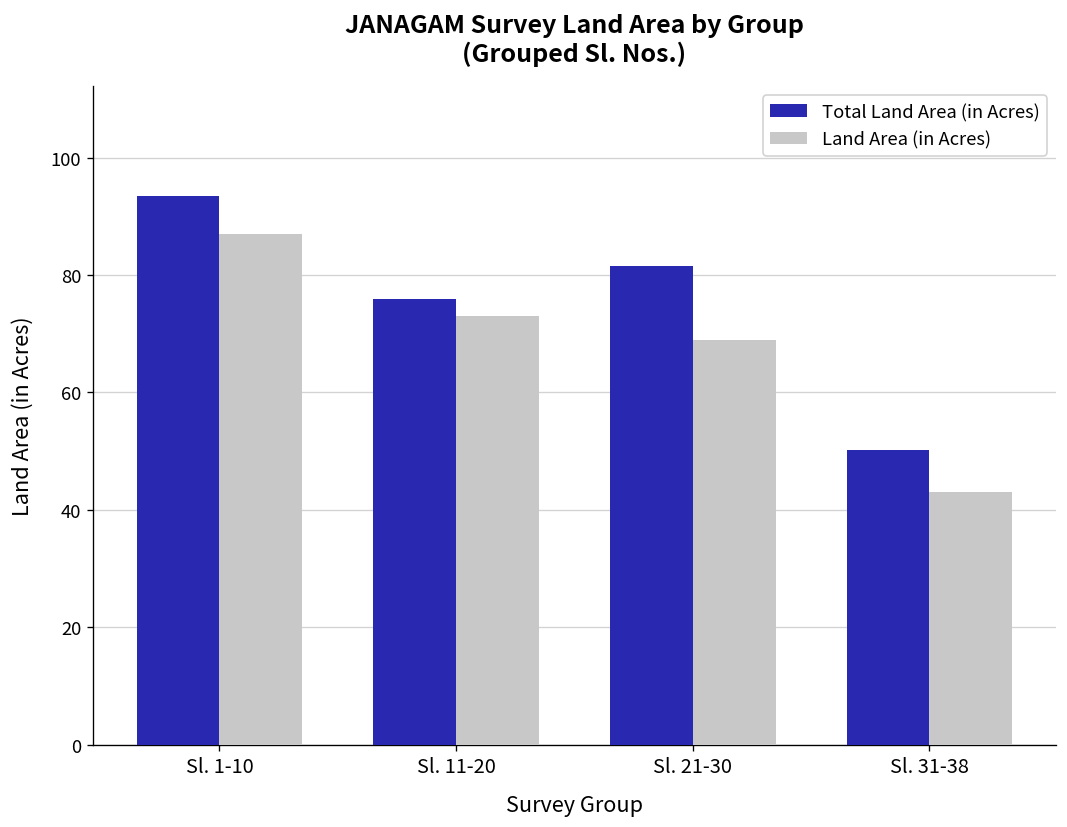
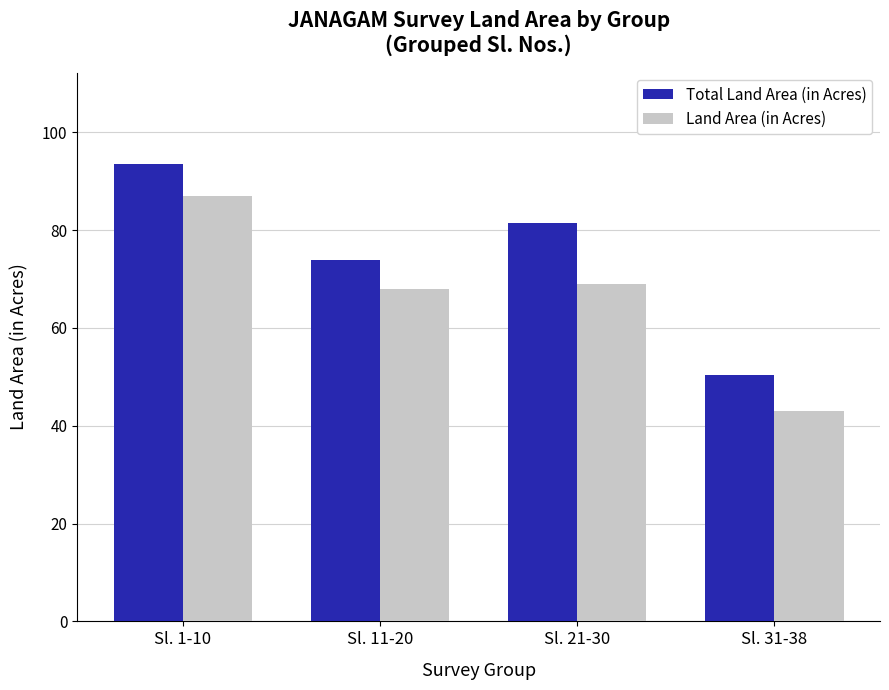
Total Land Area (in Acres), Sl. 11-20: 76 -> 74
Land Area (in Acres), Sl. 11-20: 73 -> 68
